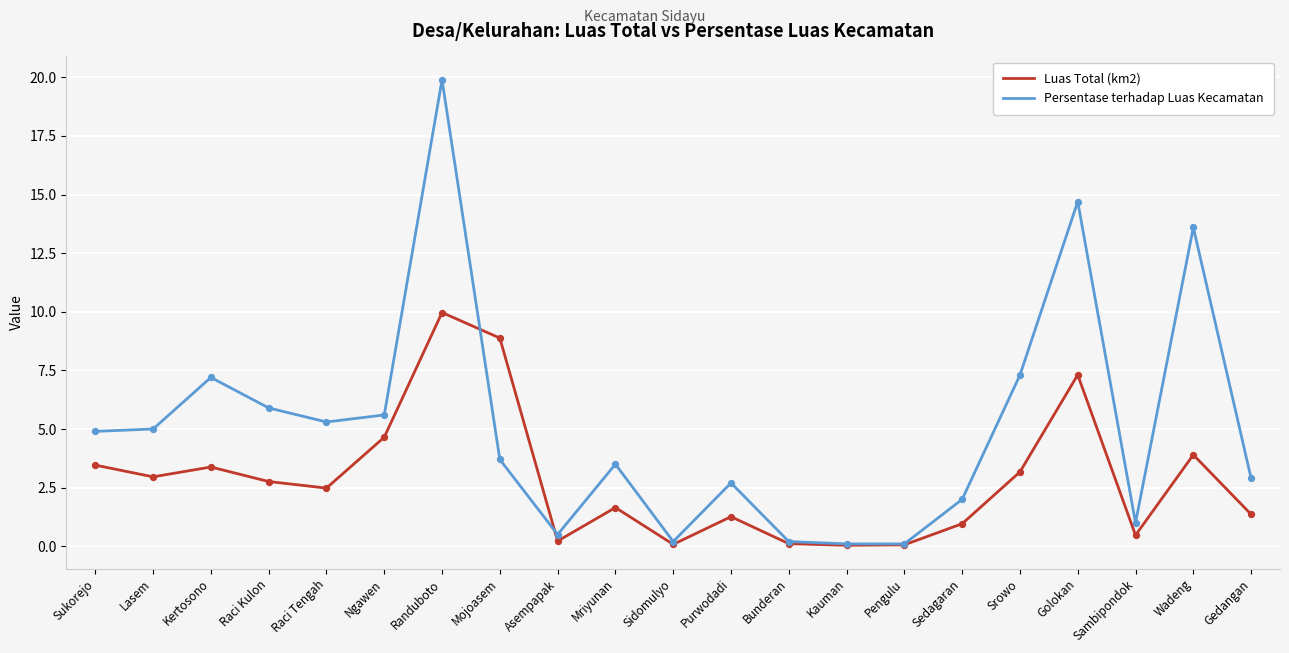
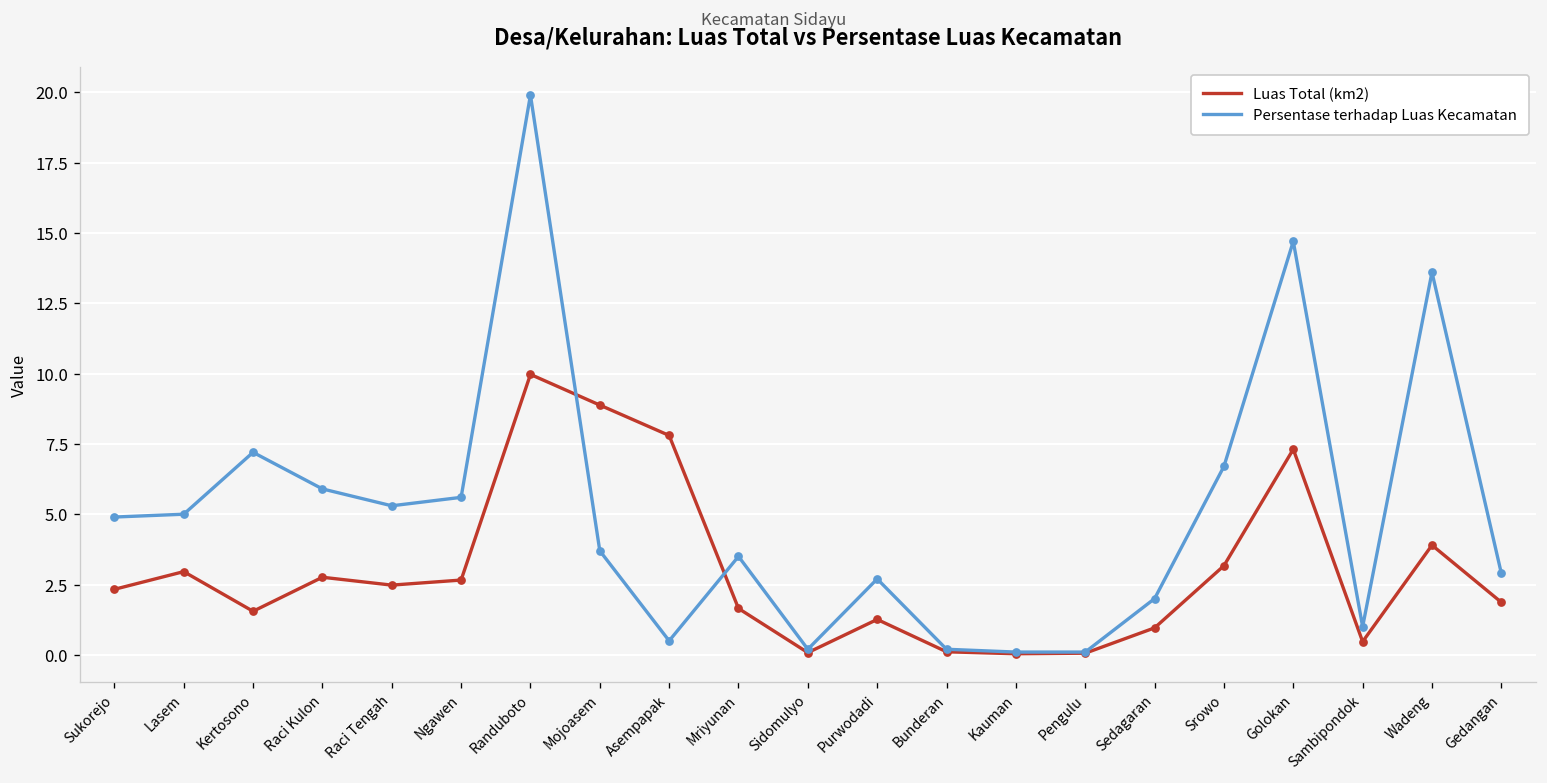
Luas Total (km2), Sukorejo: 3.5 -> 2.3
Luas Total (km2), Kertosono: 3.4 -> 1.6
Luas Total (km2), Ngawen: 4.7 -> 2.7
Luas Total (km2), Asempapak: 0.2 -> 7.8
Persentase terhadap Luas Kecamatan, Srowo: 7.3 -> 6.7
Luas Total (km2), Gedangan: 1.4 -> 1.9
